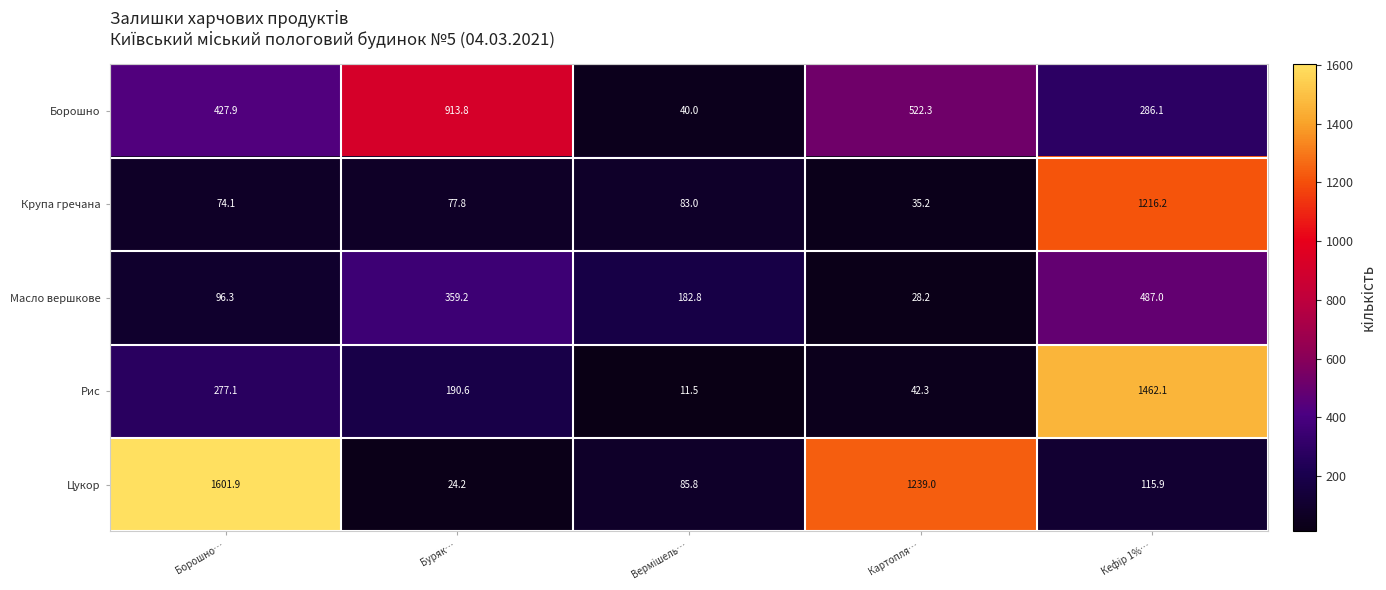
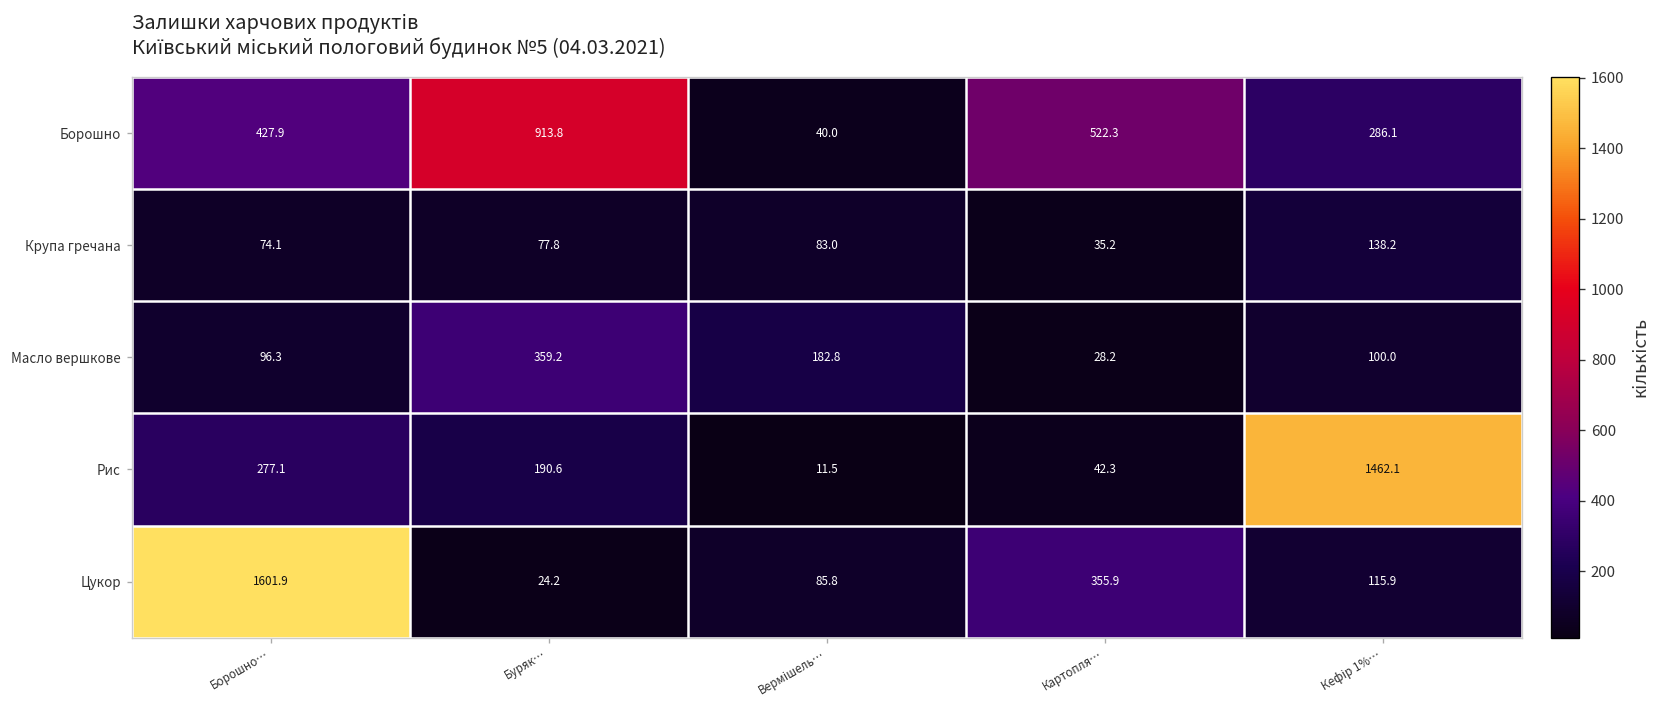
Крупа гречана, Кефір 1%…: 1216.2 -> 138.2
Масло вершкове, Кефір 1%…: 487.0 -> 100.0
Цукор, Картопля…: 1239.0 -> 355.9
